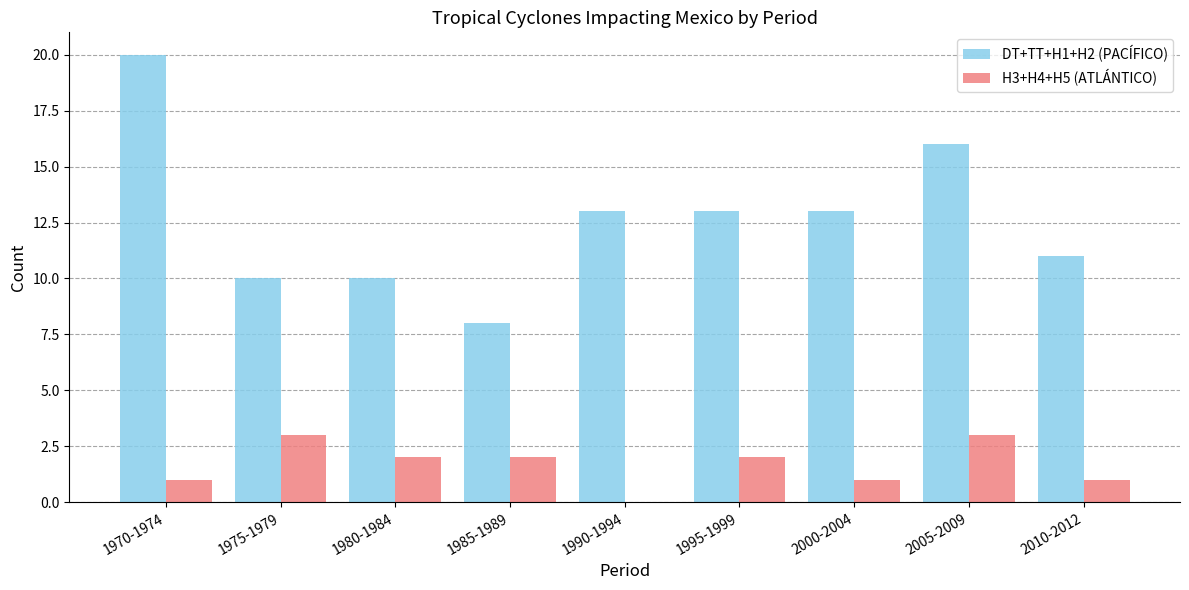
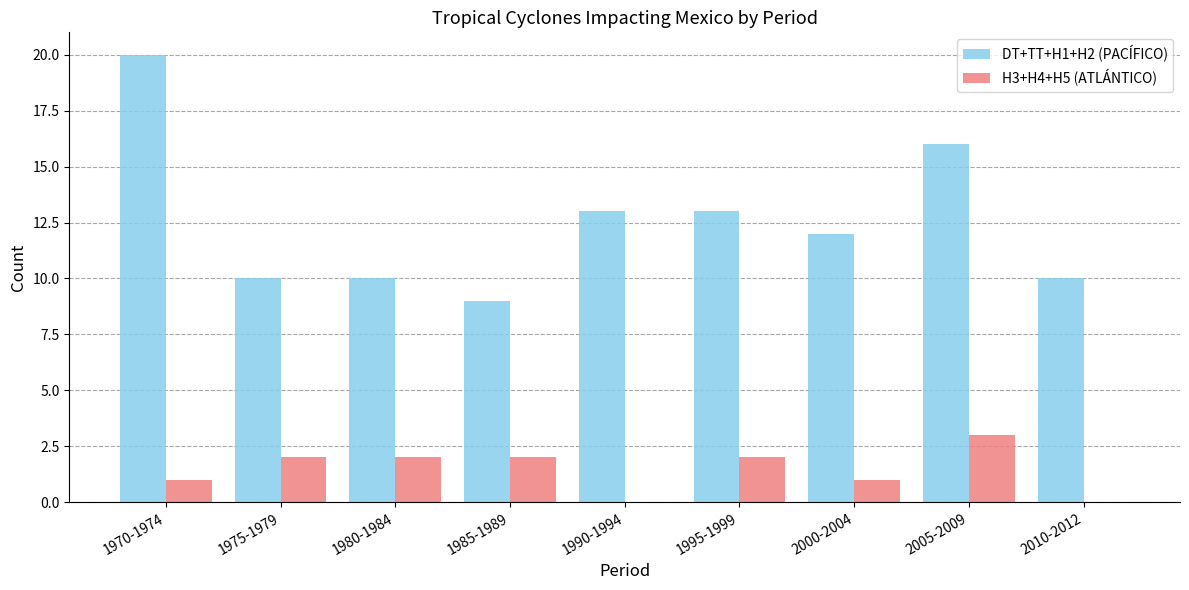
H3+H4+H5 (ATLÁNTICO), 1975-1979: 3 -> 2
DT+TT+H1+H2 (PACÍFICO), 1985-1989: 8 -> 9
DT+TT+H1+H2 (PACÍFICO), 2000-2004: 13 -> 12
DT+TT+H1+H2 (PACÍFICO), 2010-2012: 11 -> 10
H3+H4+H5 (ATLÁNTICO), 2010-2012: 1 -> 0
